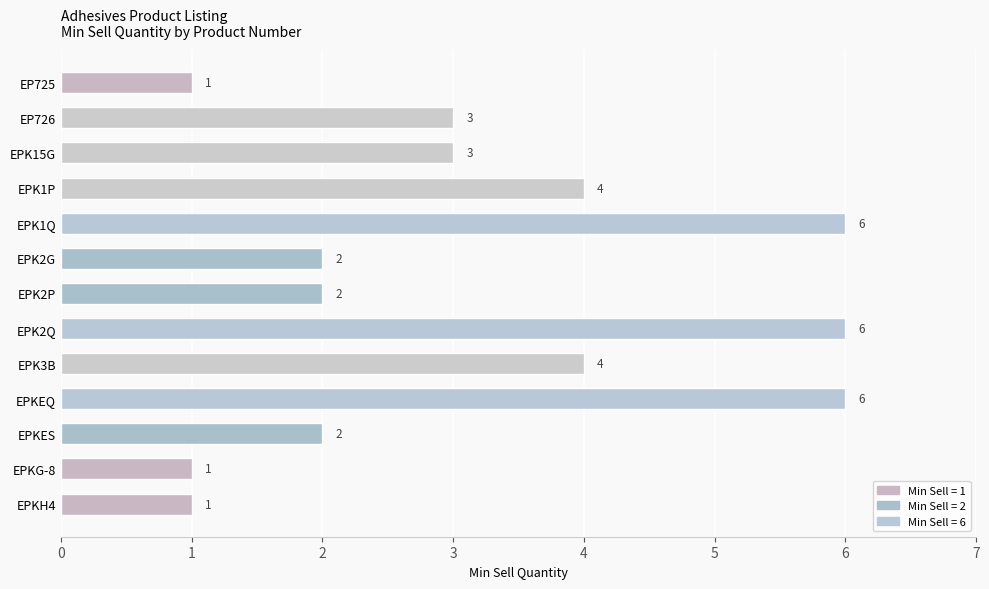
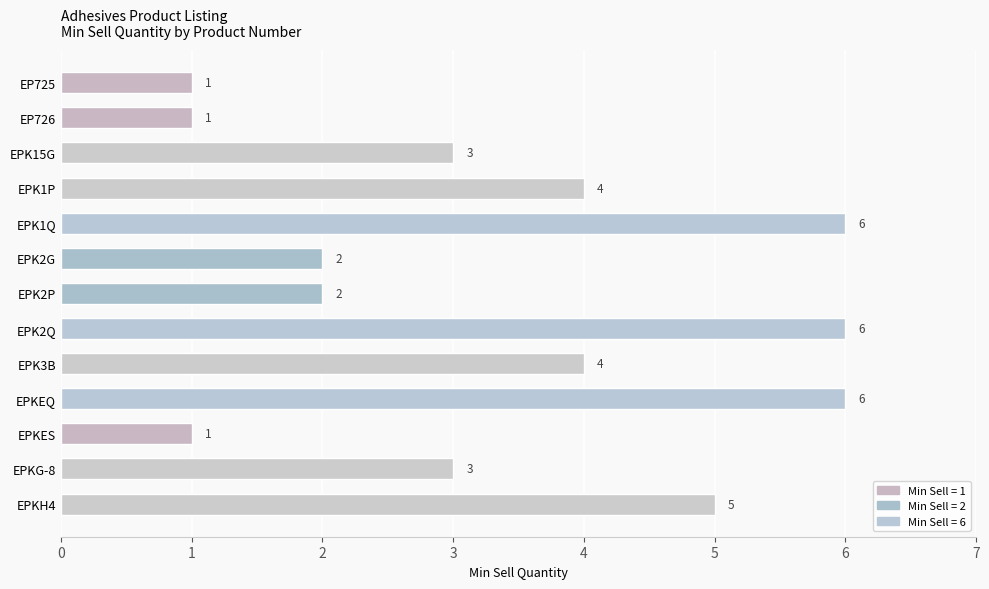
EP726: 3 -> 1
EPKES: 2 -> 1
EPKG-8: 1 -> 3
EPKH4: 1 -> 5
